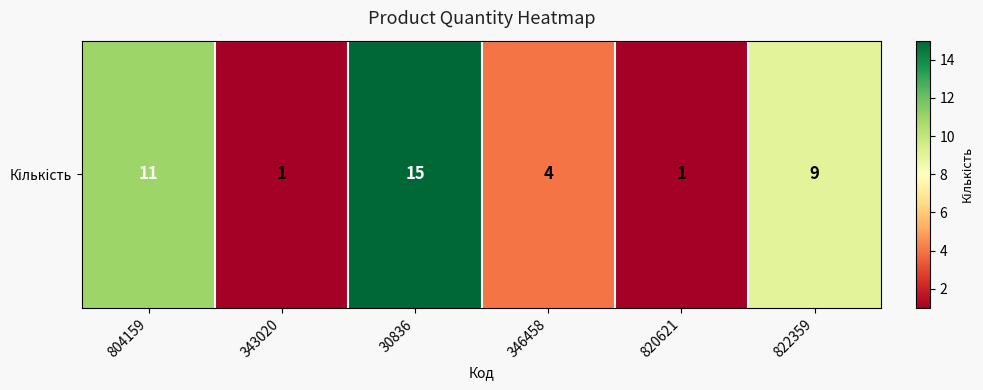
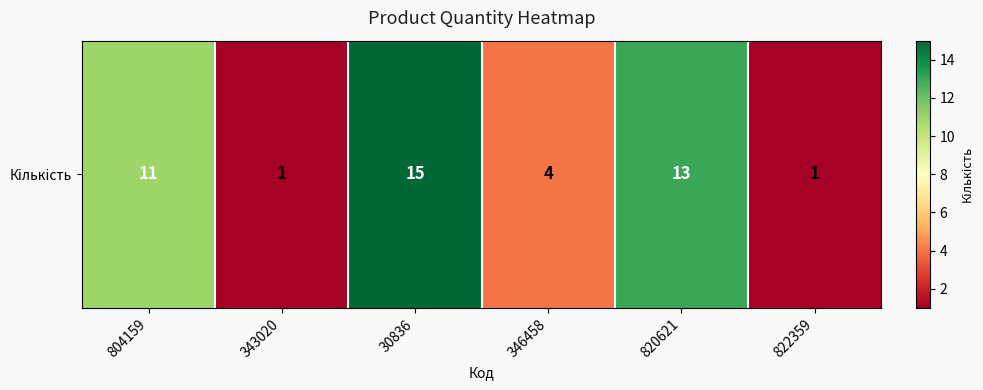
Кількість, 820621: 1 -> 13
Кількість, 822359: 9 -> 1
